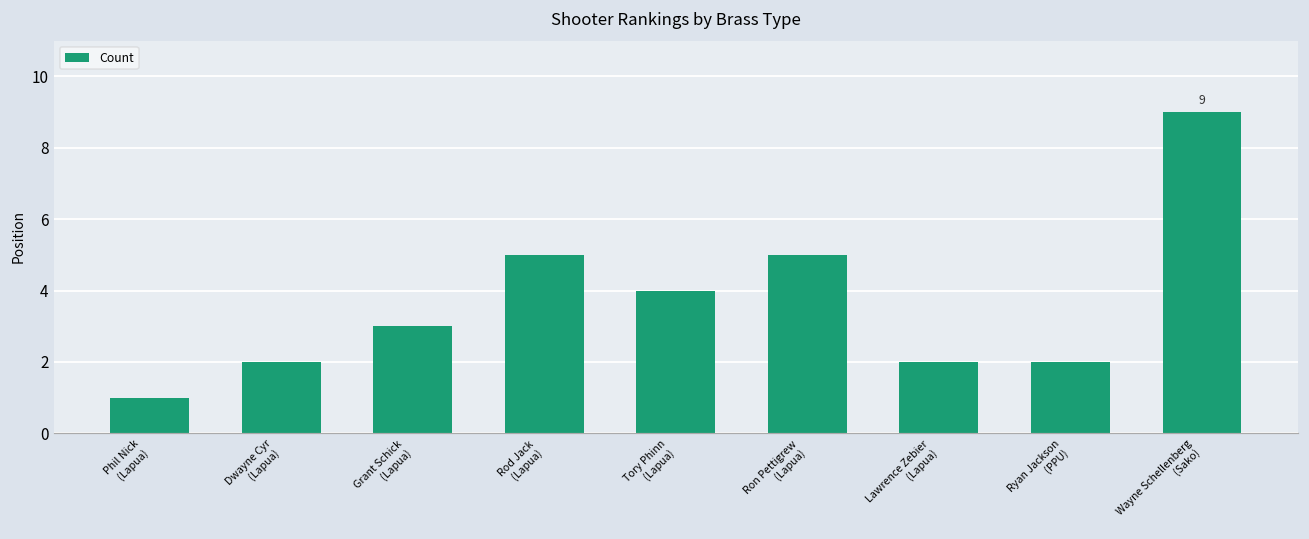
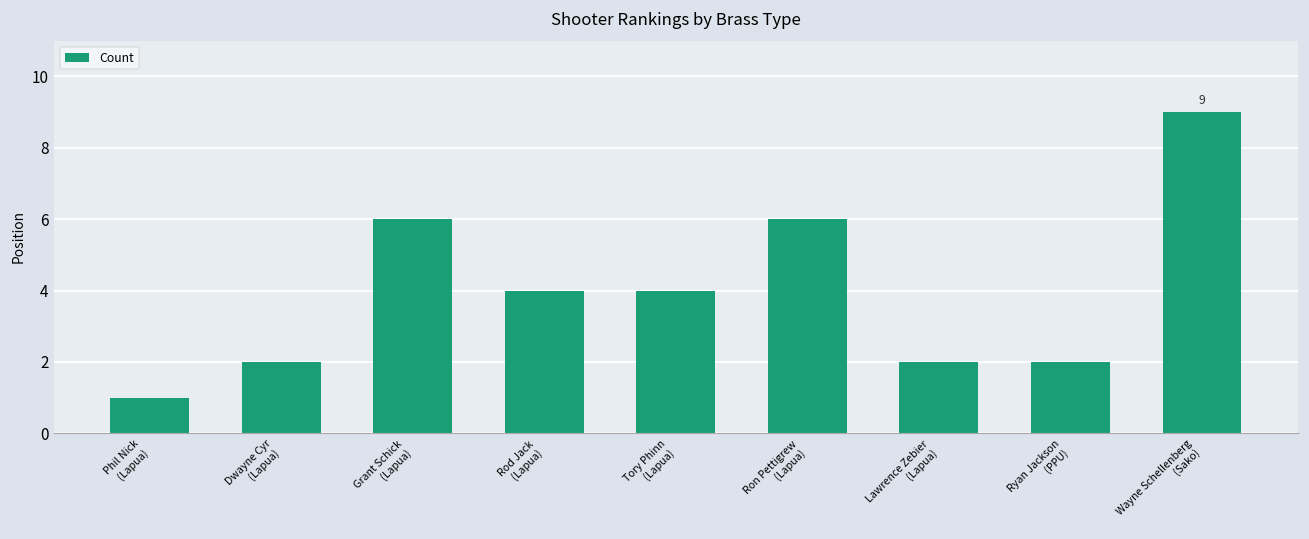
Grant Schick (Lapua): 3 -> 6
Rod Jack (Lapua): 5 -> 4
Ron Pettigrew (Lapua): 5 -> 6
